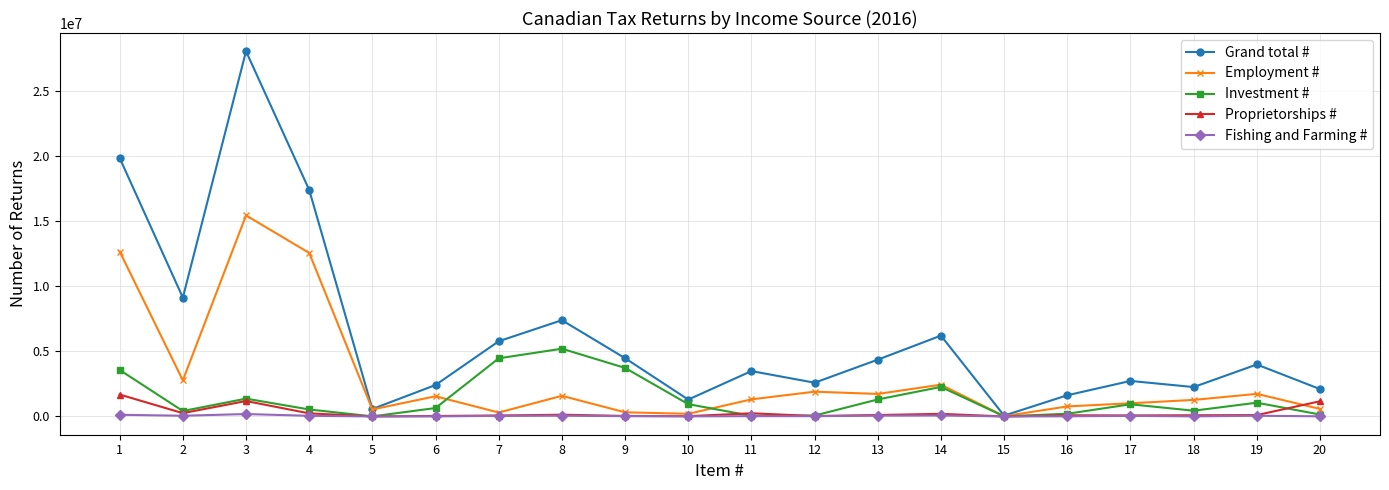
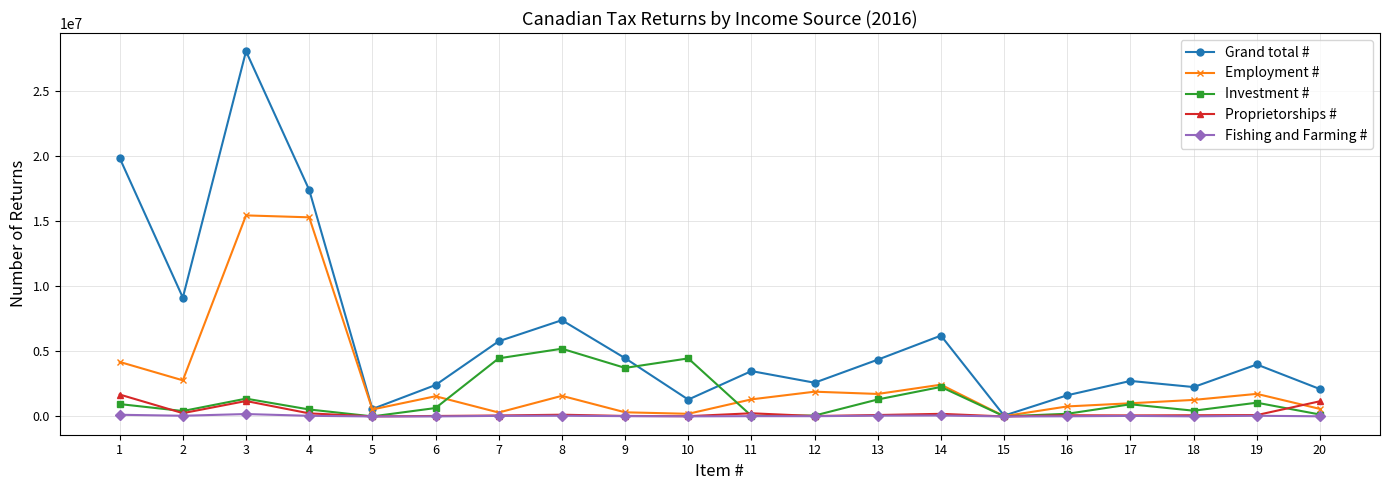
Employment #, 1: 12700000 -> 4200000
Investment #, 1: 3600000 -> 1000000
Employment #, 4: 12600000 -> 15300000
Investment #, 10: 900000 -> 4500000
